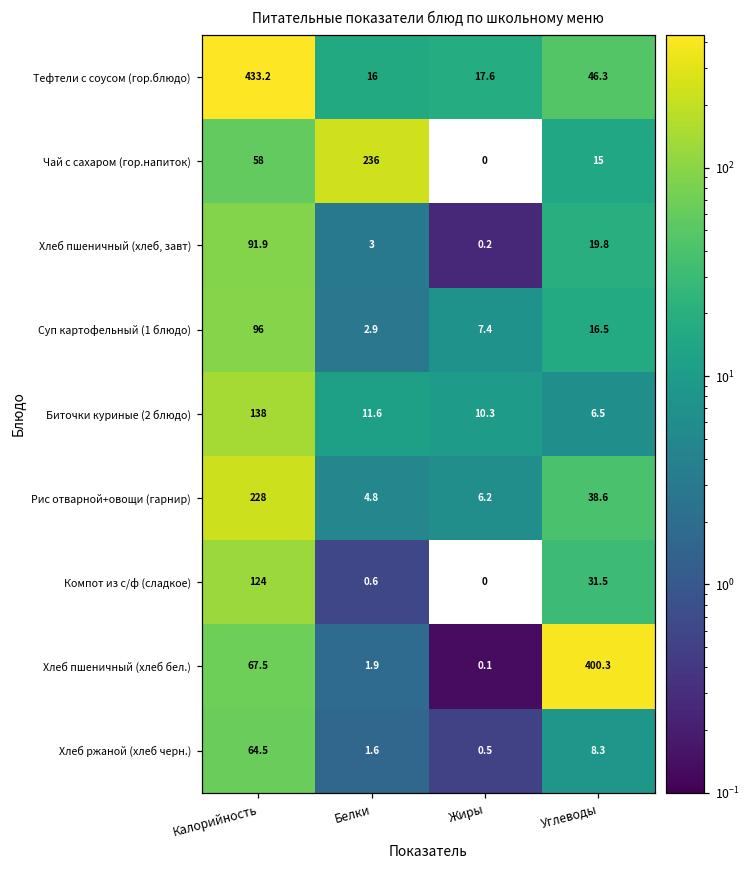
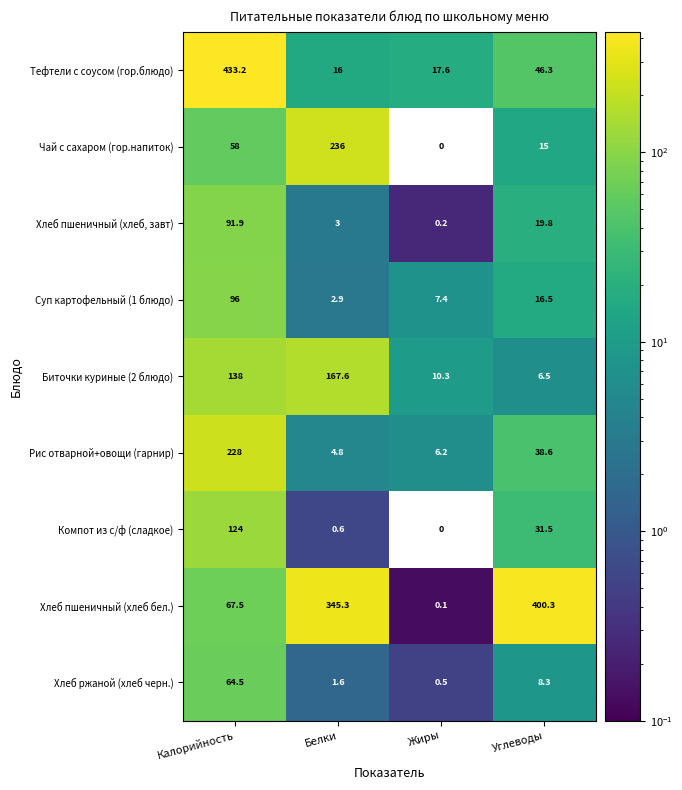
Биточки куриные (2 блюдо), Белки: 11.6 -> 167.6
Хлеб пшеничный (хлеб бел.), Белки: 1.9 -> 345.3
